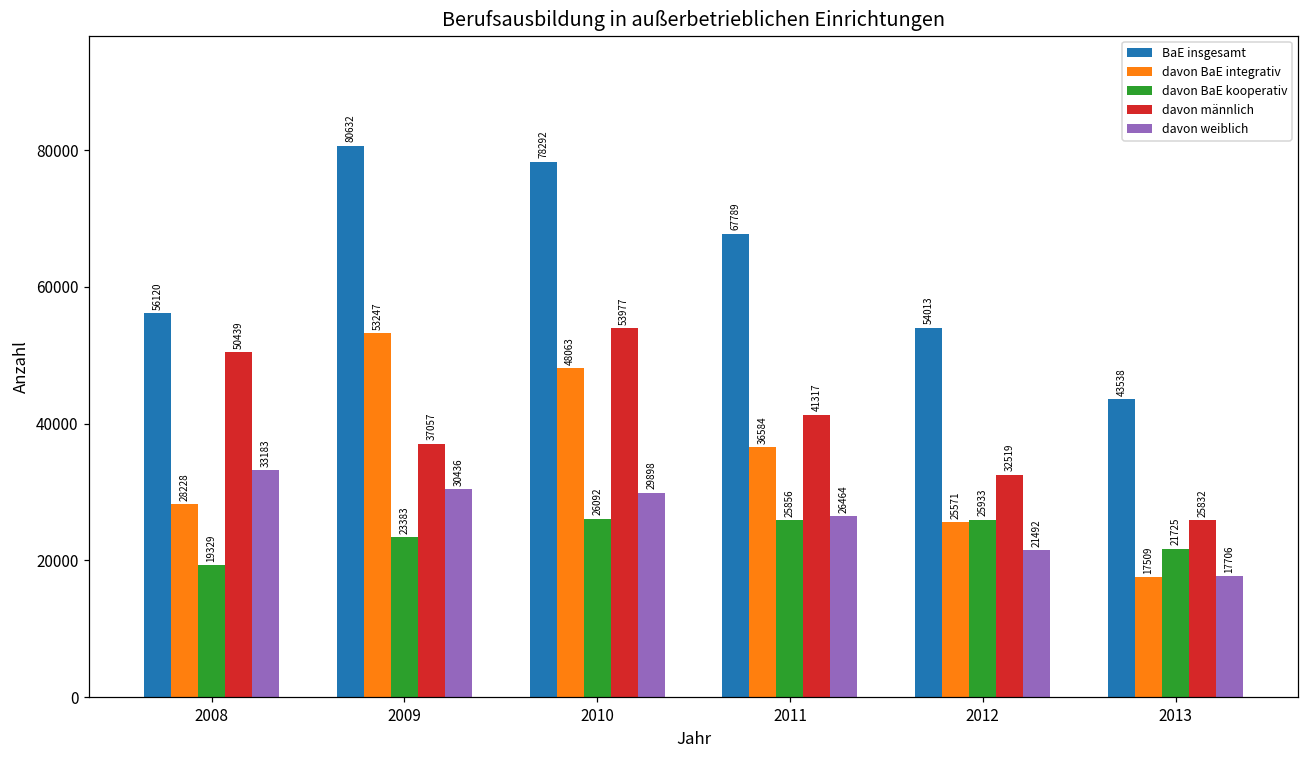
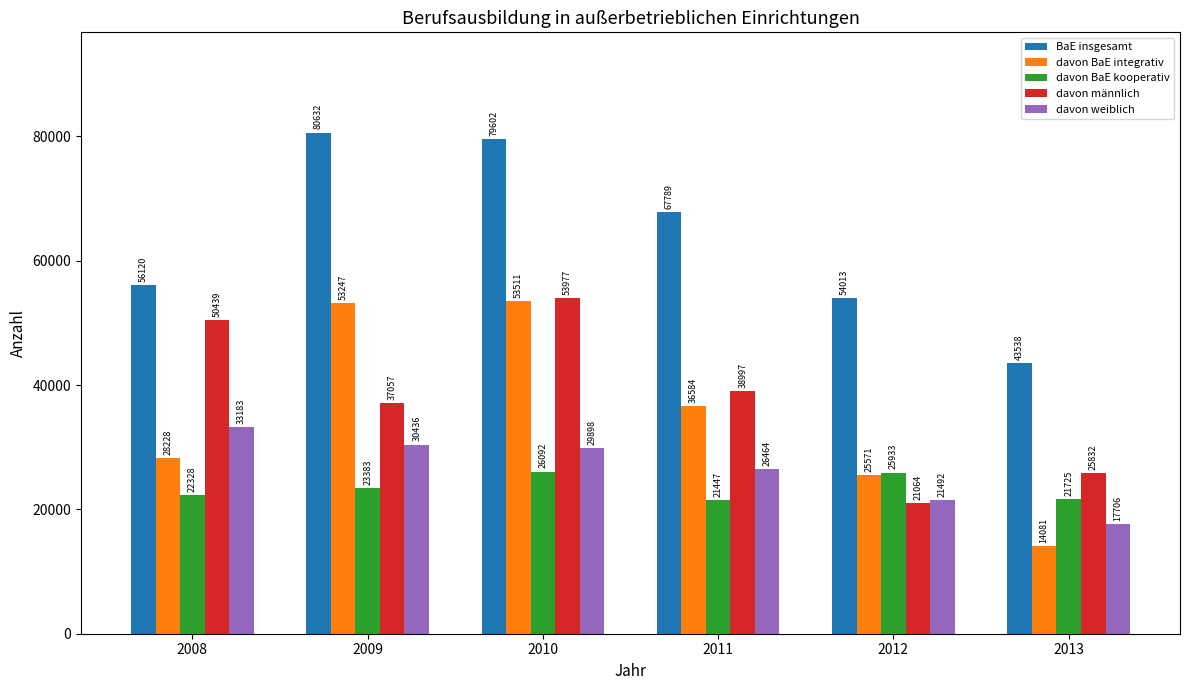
davon BaE kooperativ, 2008: 19329 -> 22328
BaE insgesamt, 2010: 78292 -> 79602
davon BaE integrativ, 2010: 48063 -> 53511
davon BaE kooperativ, 2011: 25856 -> 21447
davon männlich, 2011: 41317 -> 38997
davon männlich, 2012: 32519 -> 21064
davon BaE integrativ, 2013: 17509 -> 14081
